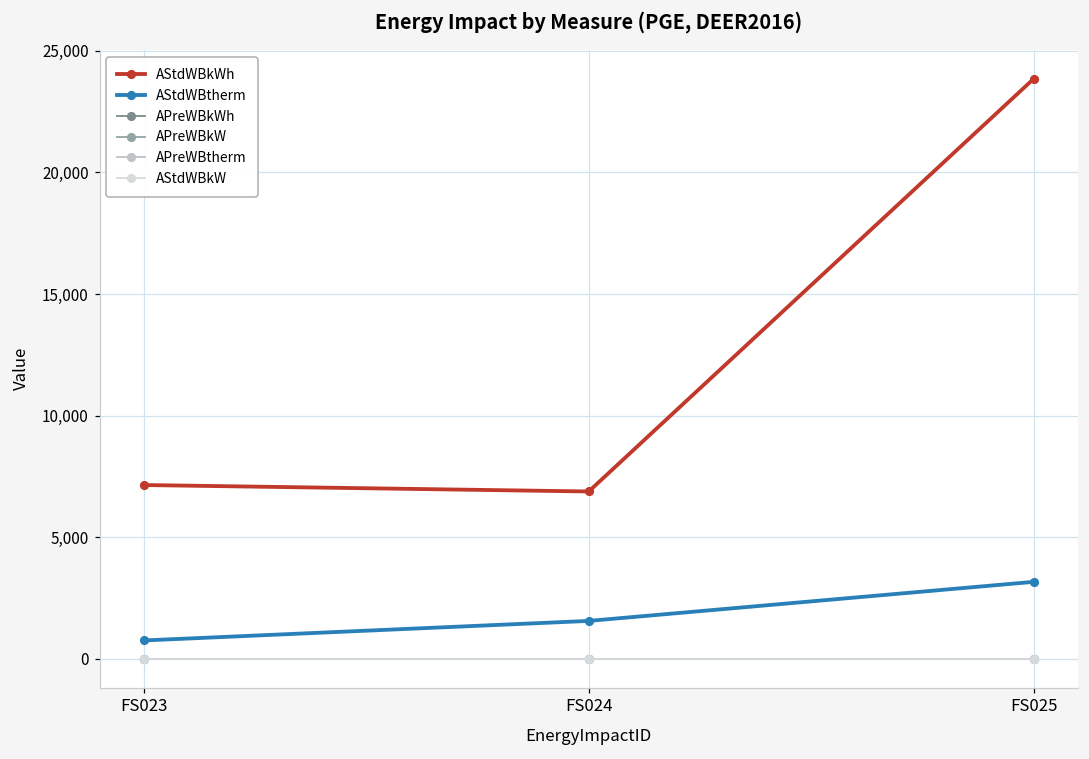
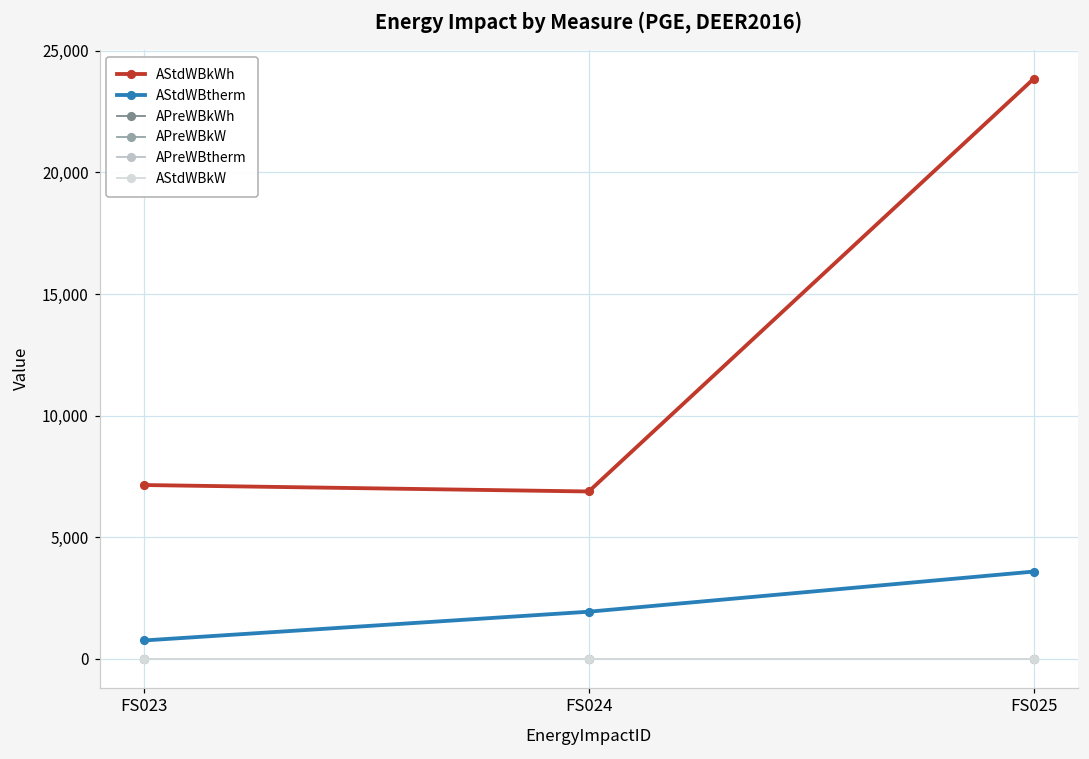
AStdWBtherm, FS024: 1,600 -> 1,900
AStdWBtherm, FS025: 3,200 -> 3,600
